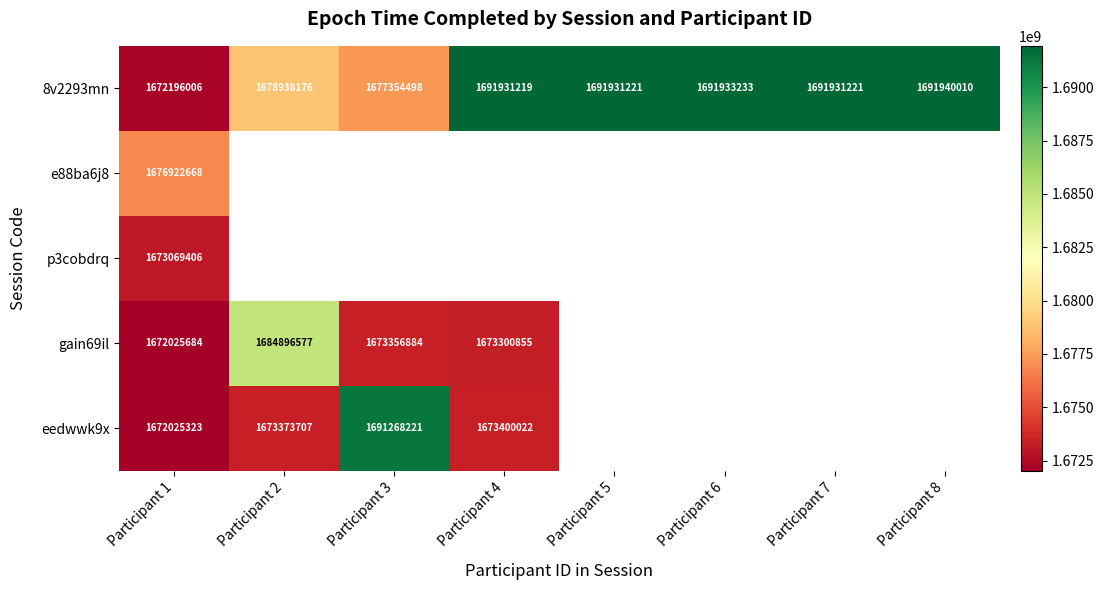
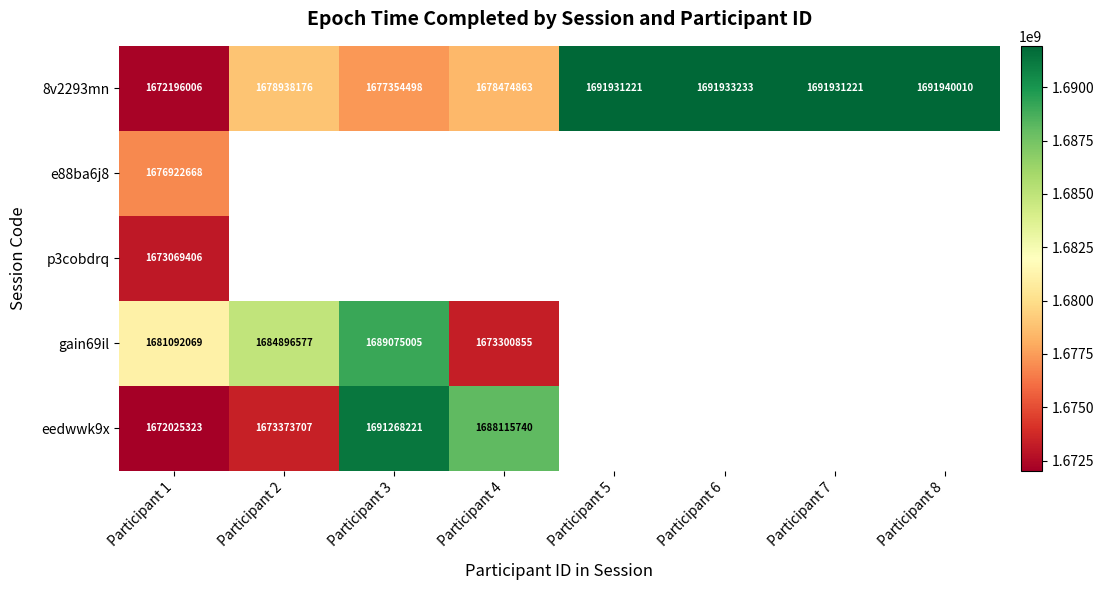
8v2293mn, Participant 4: 1691931219 -> 1678474863
gain69il, Participant 1: 1672025684 -> 1681092069
gain69il, Participant 3: 1673356884 -> 1689075005
eedwwk9x, Participant 4: 1673400022 -> 1688115740
